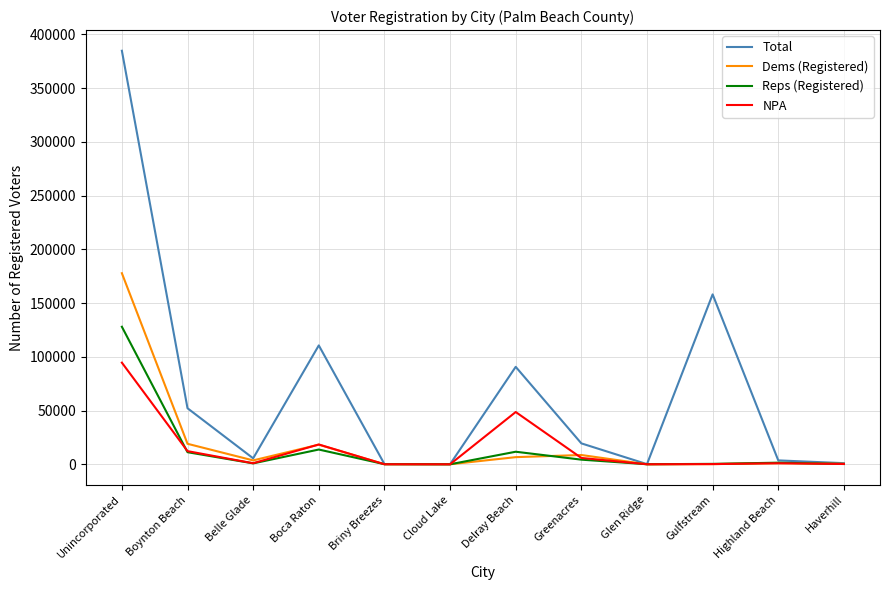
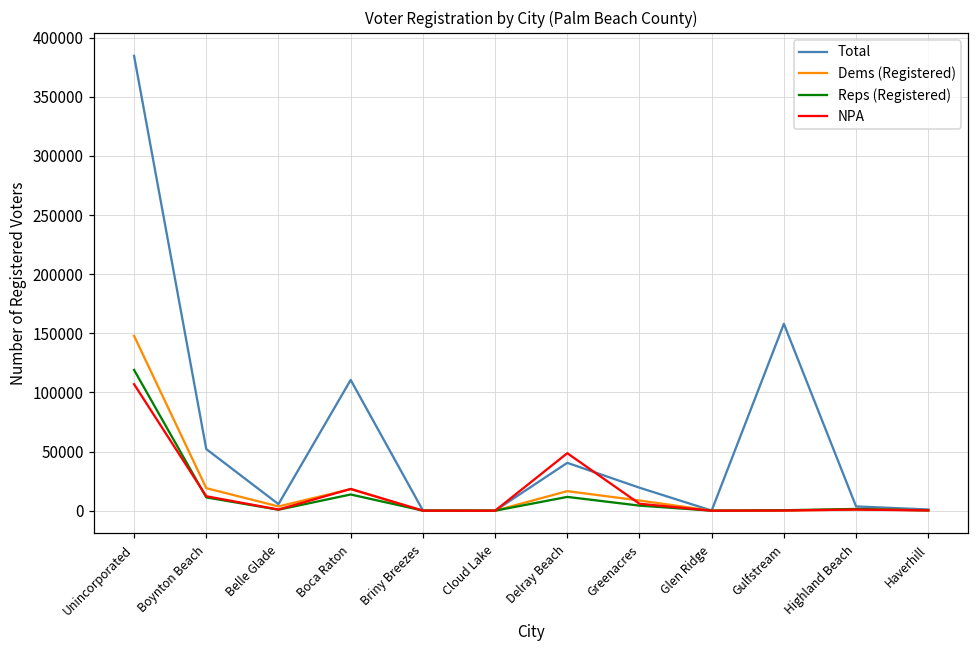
Dems (Registered), Unincorporated: 178000 -> 148000
Reps (Registered), Unincorporated: 128000 -> 119000
NPA, Unincorporated: 95000 -> 107000
Total, Delray Beach: 91000 -> 41000
Dems (Registered), Delray Beach: 7000 -> 17000
